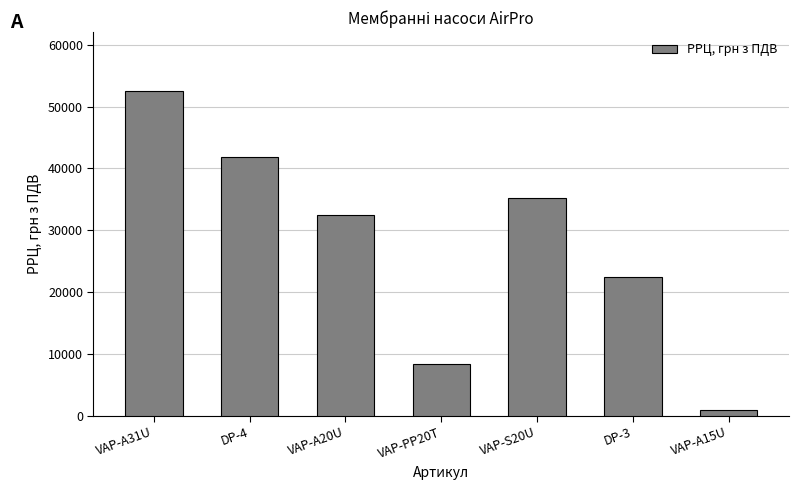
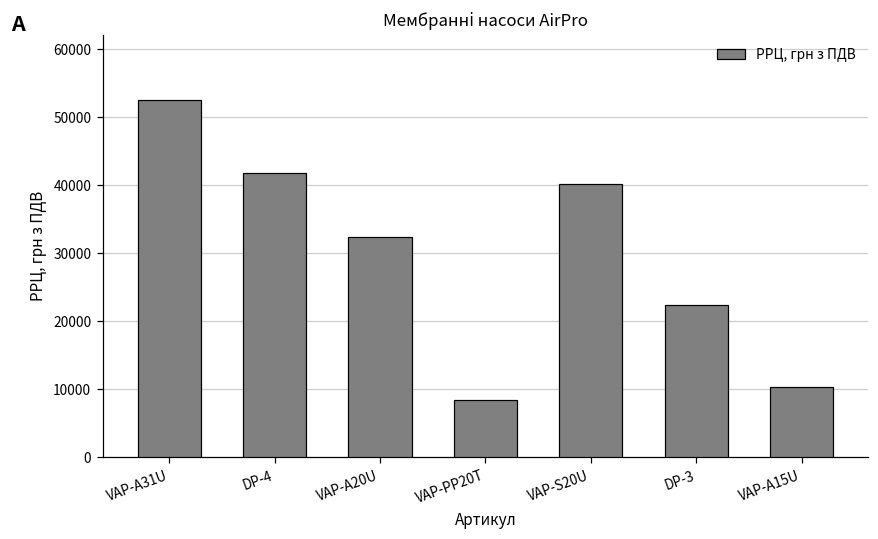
VAP-S20U: 35000 -> 40000
VAP-A15U: 1000 -> 10000
